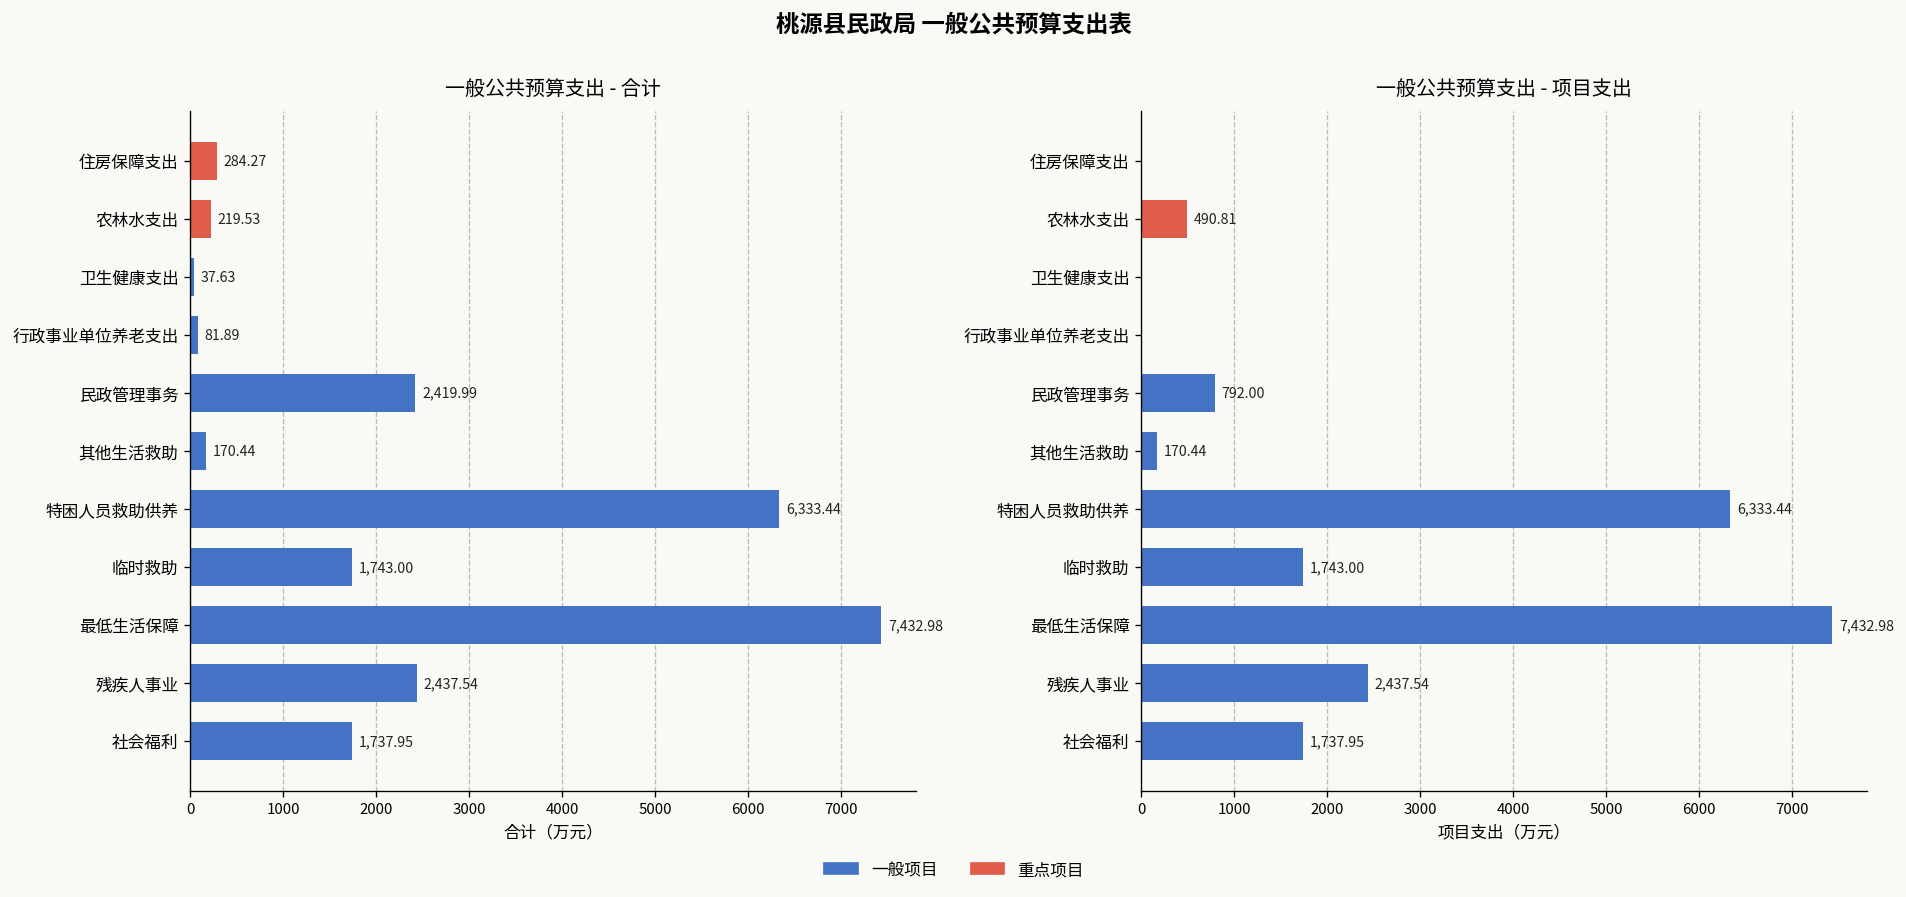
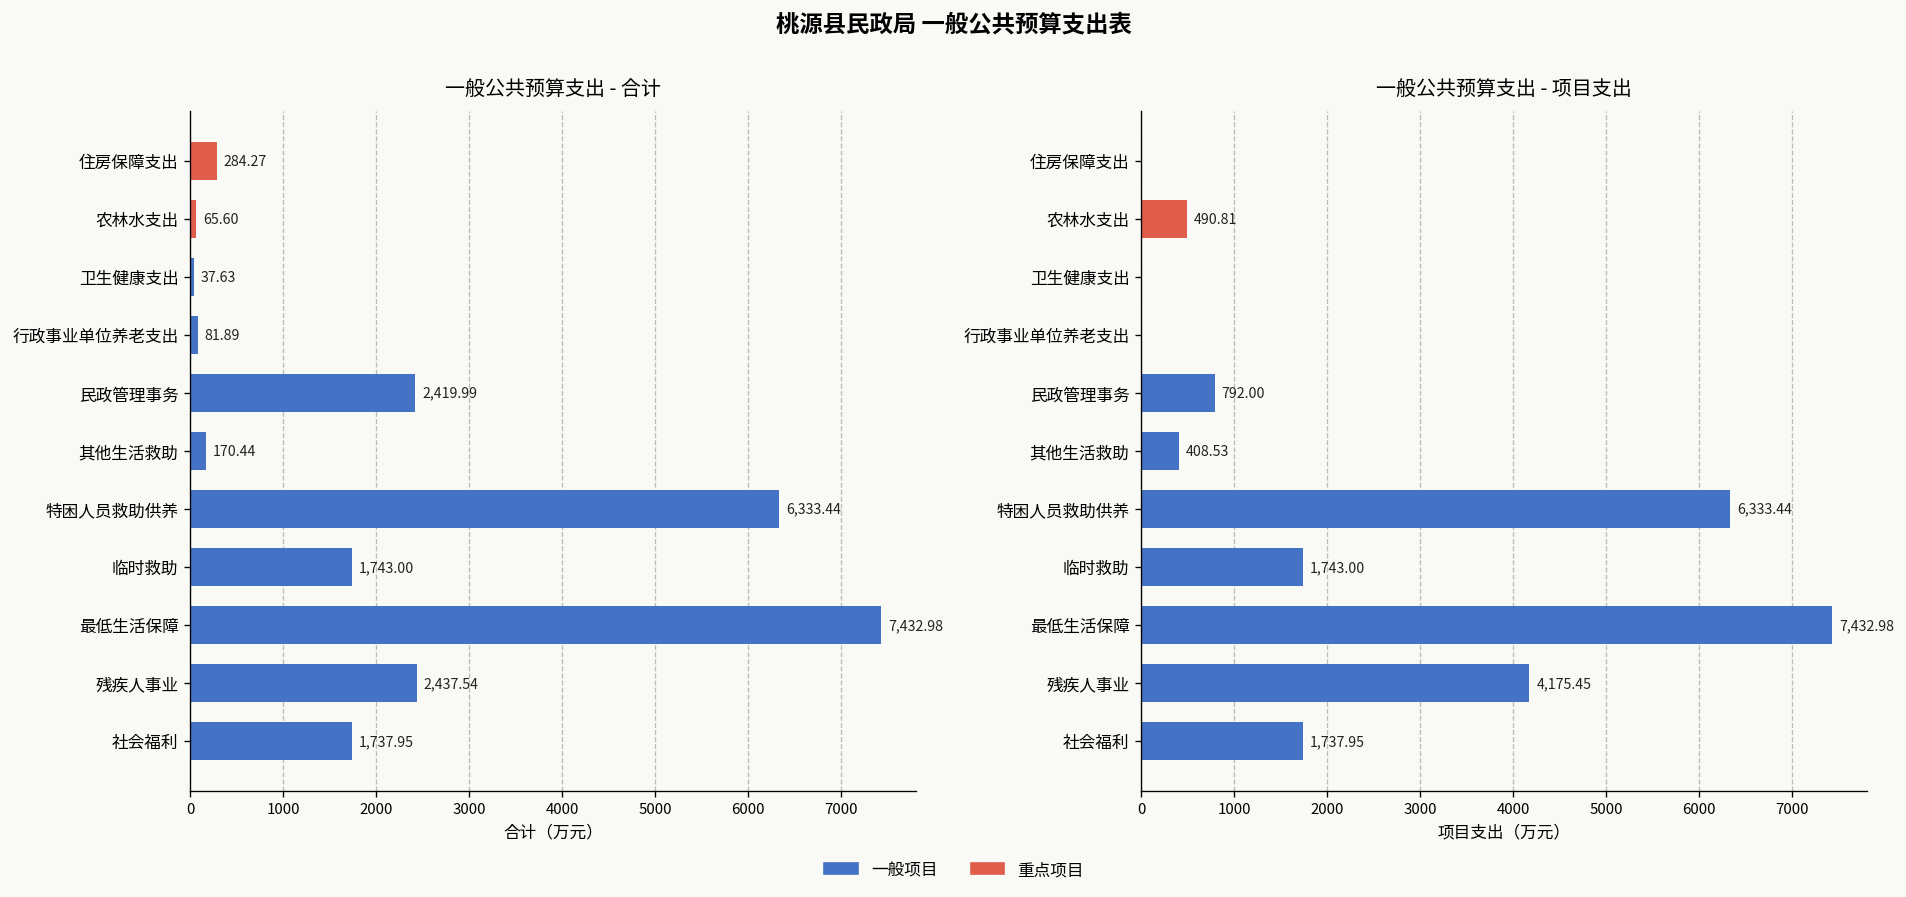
一般公共预算支出 - 合计, 农林水支出: 219.53 -> 65.60
一般公共预算支出 - 项目支出, 其他生活救助: 170.44 -> 408.53
一般公共预算支出 - 项目支出, 残疾人事业: 2,437.54 -> 4,175.45
